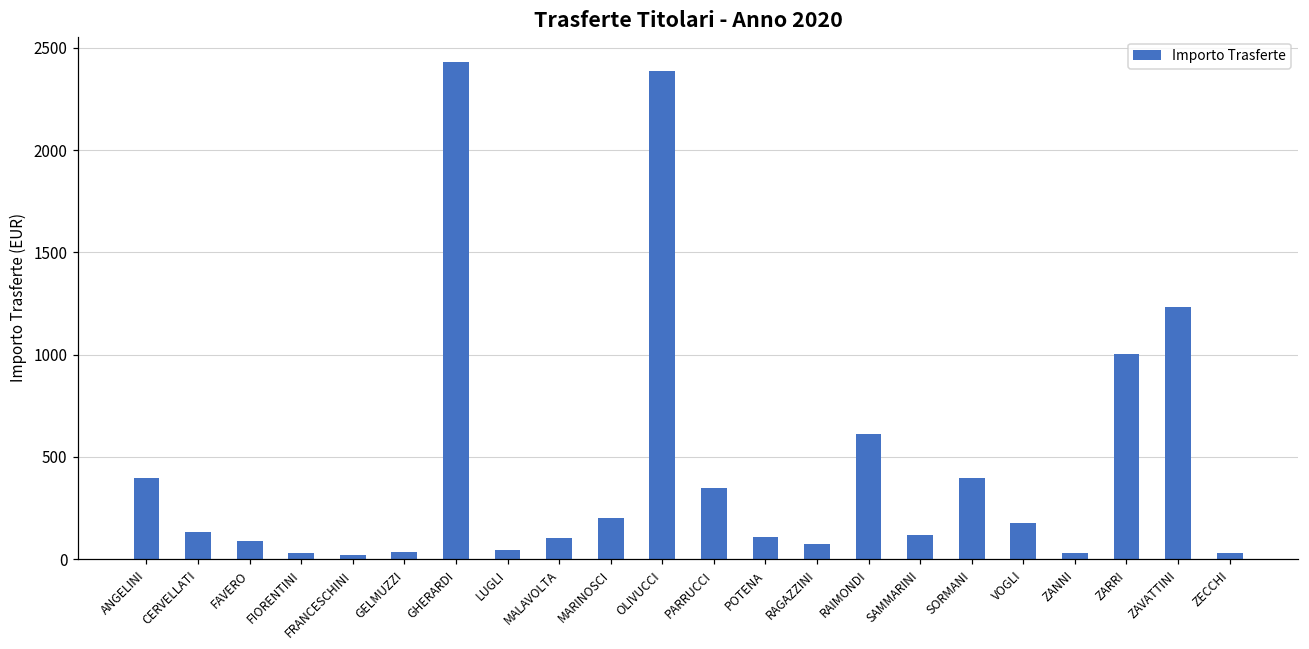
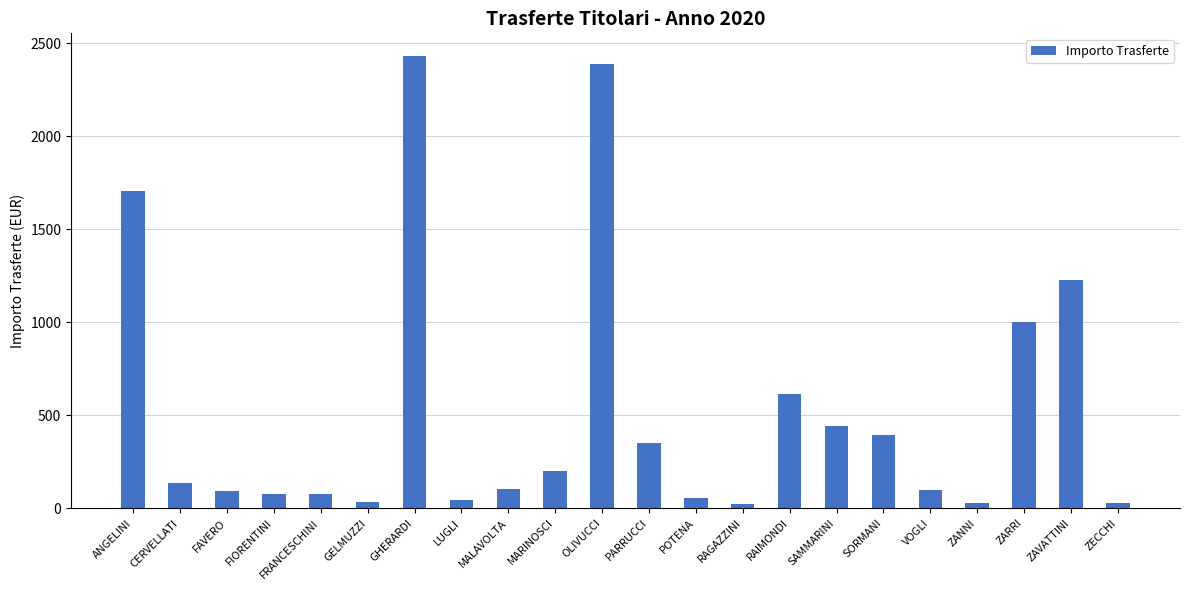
ANGELINI: 400 -> 1700
FIORENTINI: 30 -> 80
FRANCESCHINI: 20 -> 80
POTENA: 110 -> 50
RAGAZZINI: 70 -> 20
SAMMARINI: 120 -> 440
VOGLI: 180 -> 100
